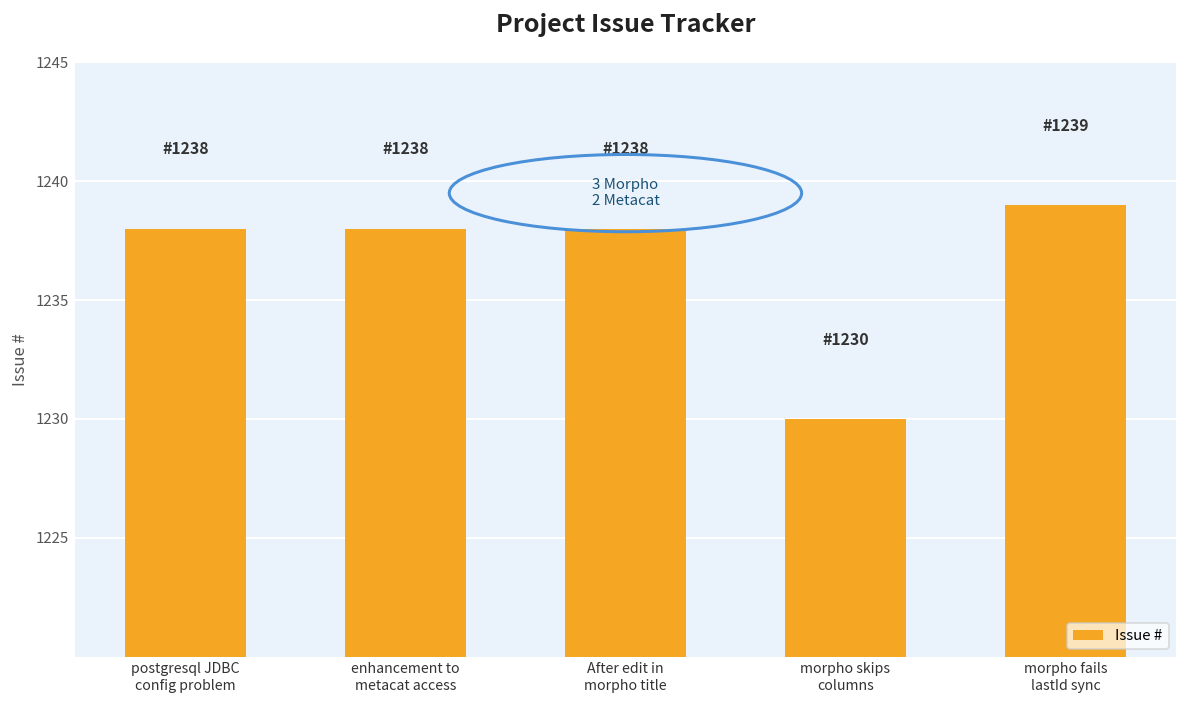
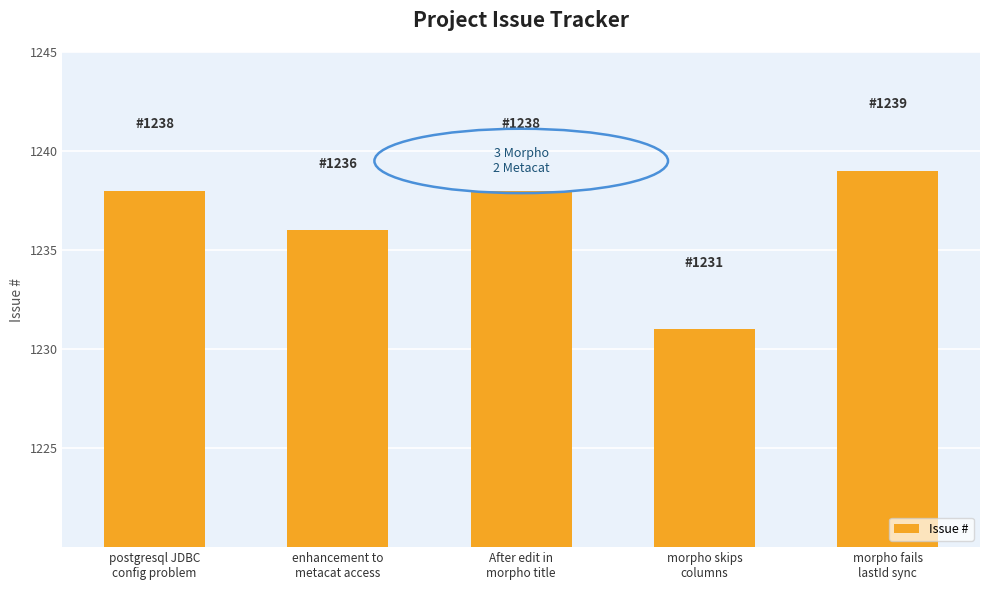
enhancement to metacat access: 1238 -> 1236
morpho skips columns: 1230 -> 1231
